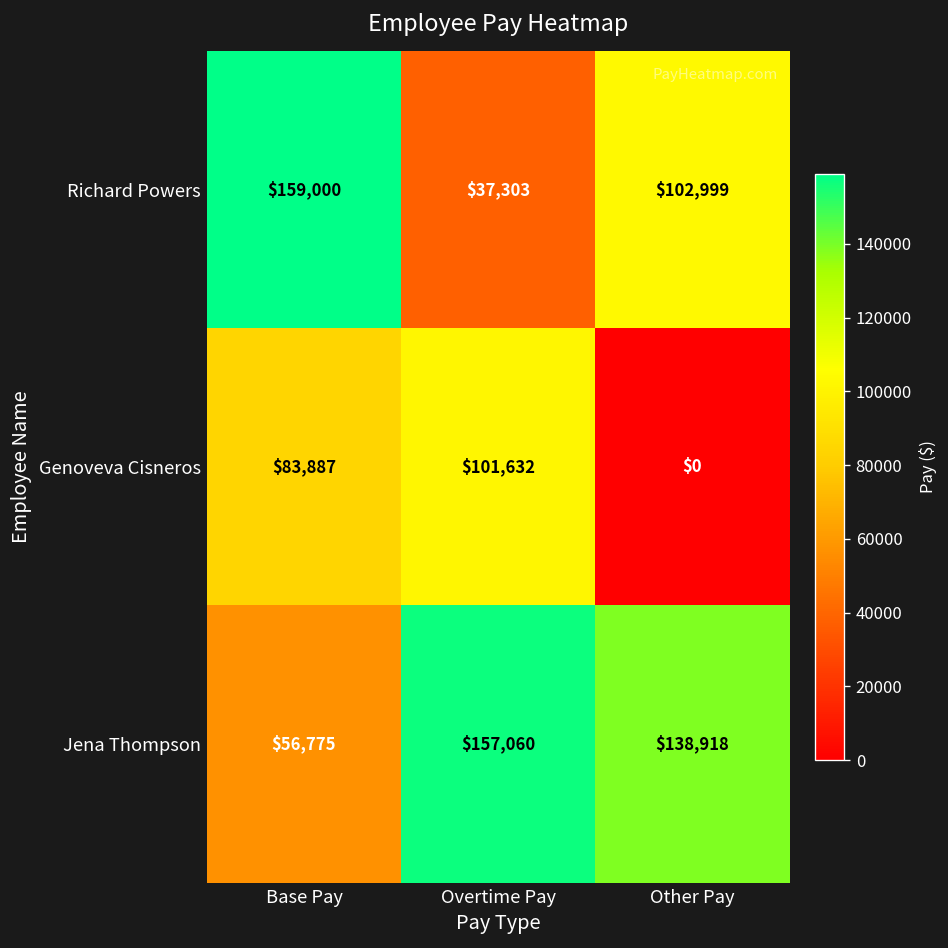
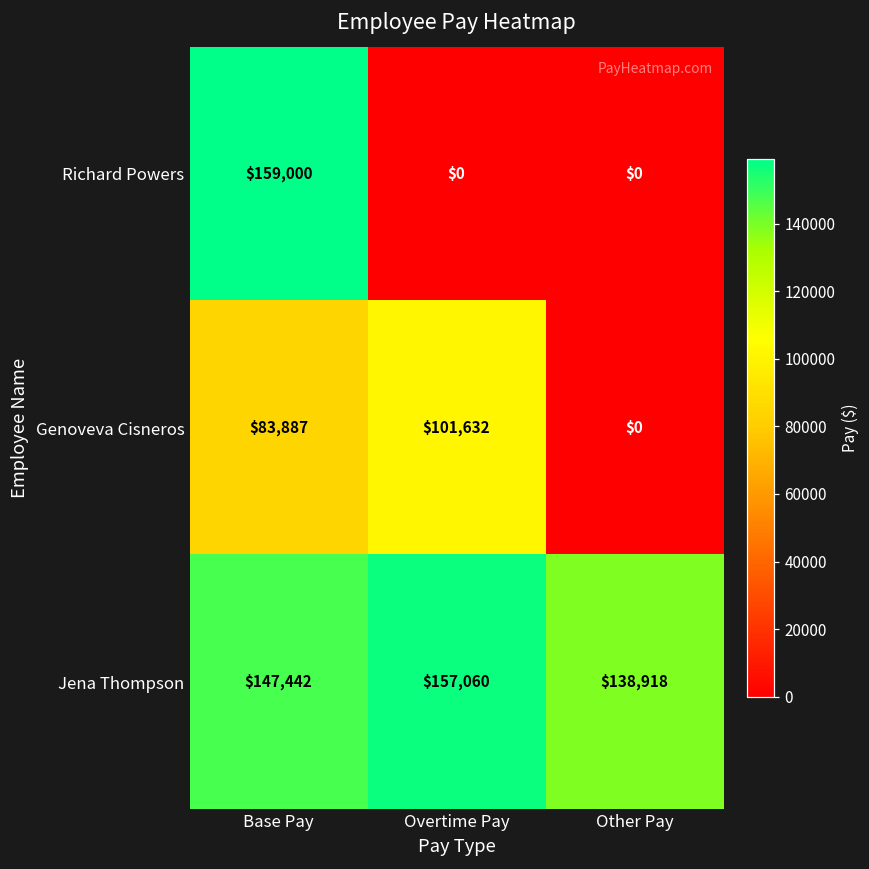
Richard Powers, Overtime Pay: $37,303 -> $0
Richard Powers, Other Pay: $102,999 -> $0
Jena Thompson, Base Pay: $56,775 -> $147,442
